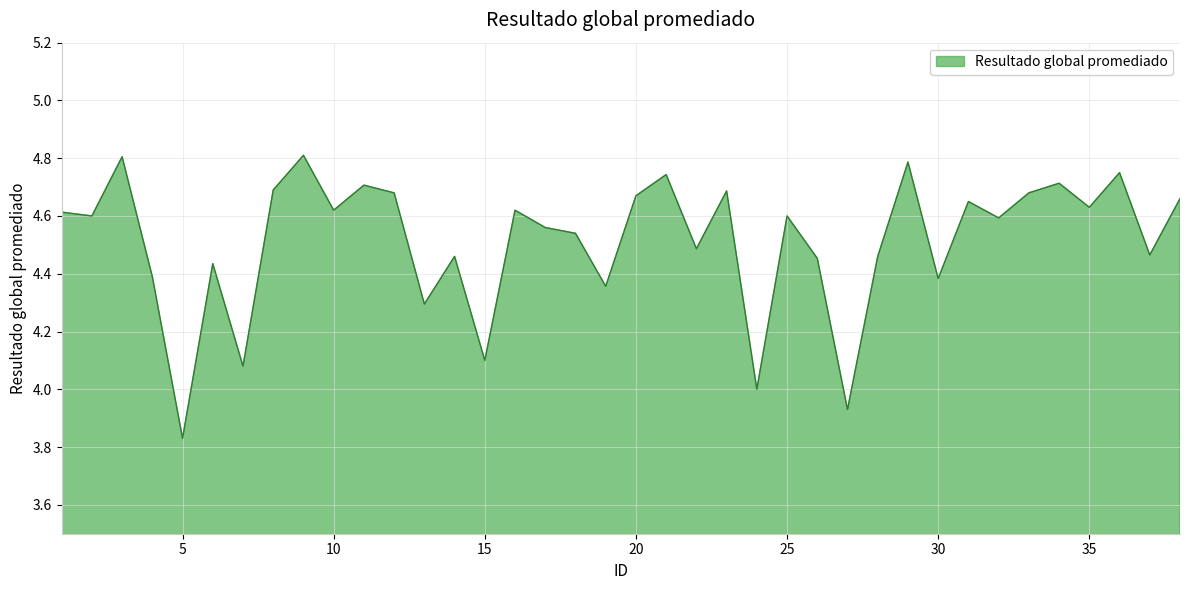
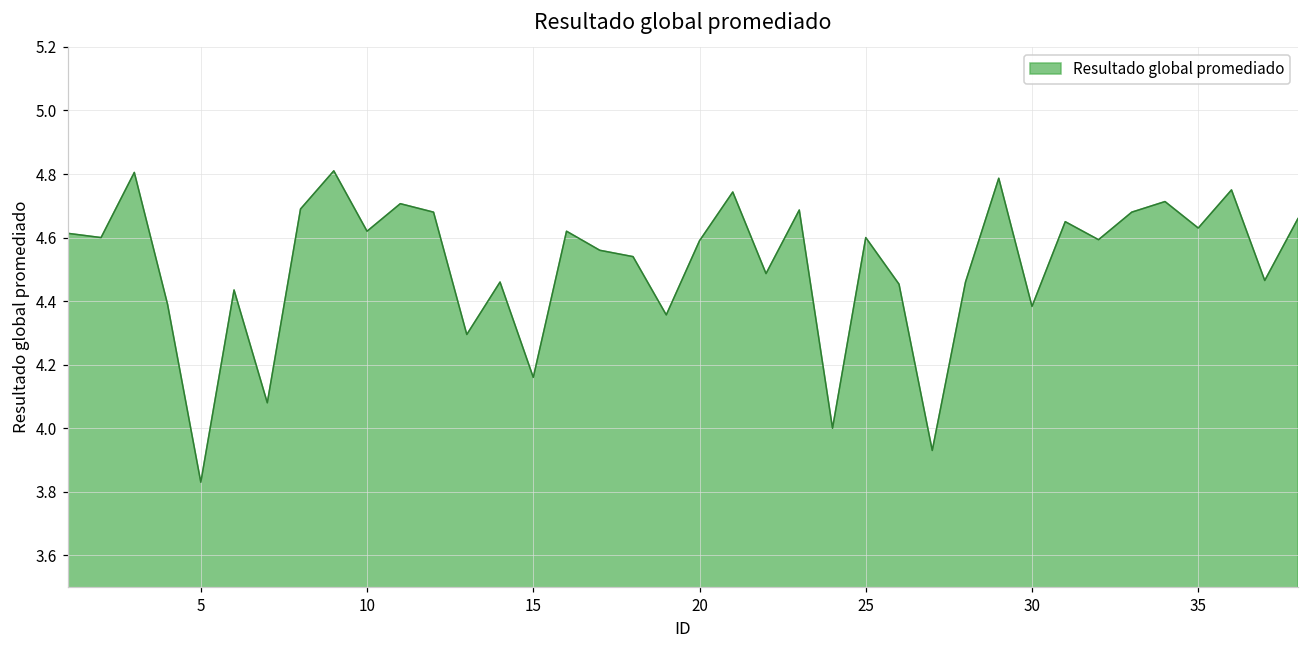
15: 4.10 -> 4.16
20: 4.67 -> 4.59
